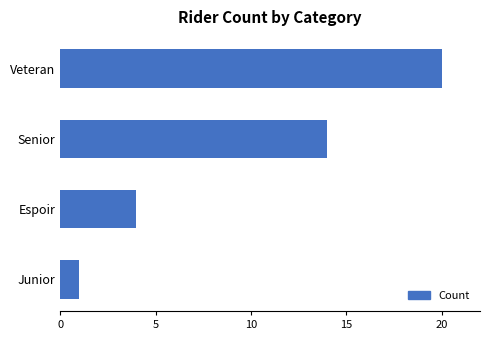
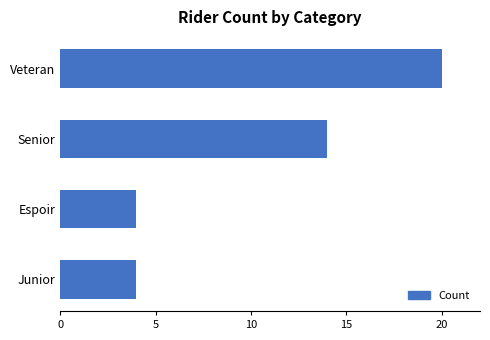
Junior: 1 -> 4
